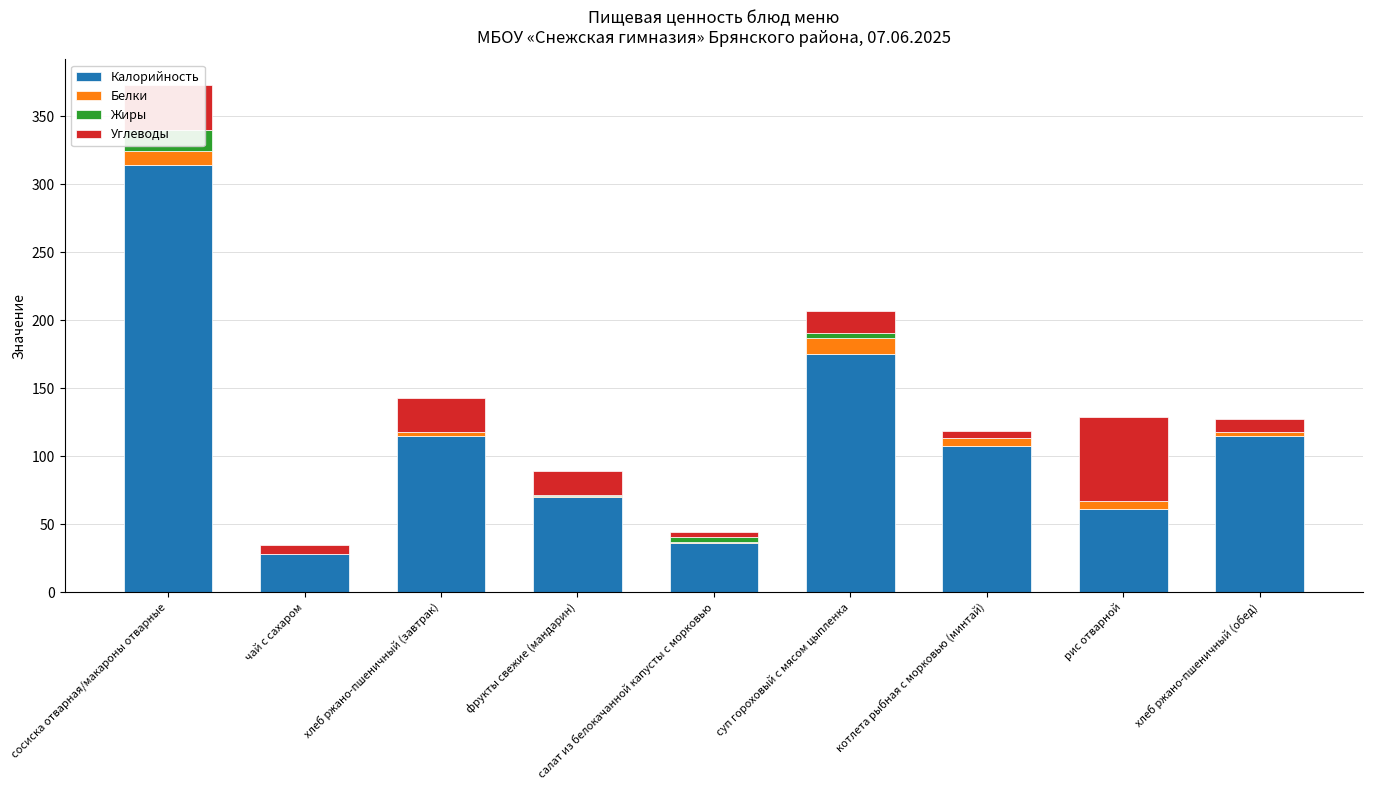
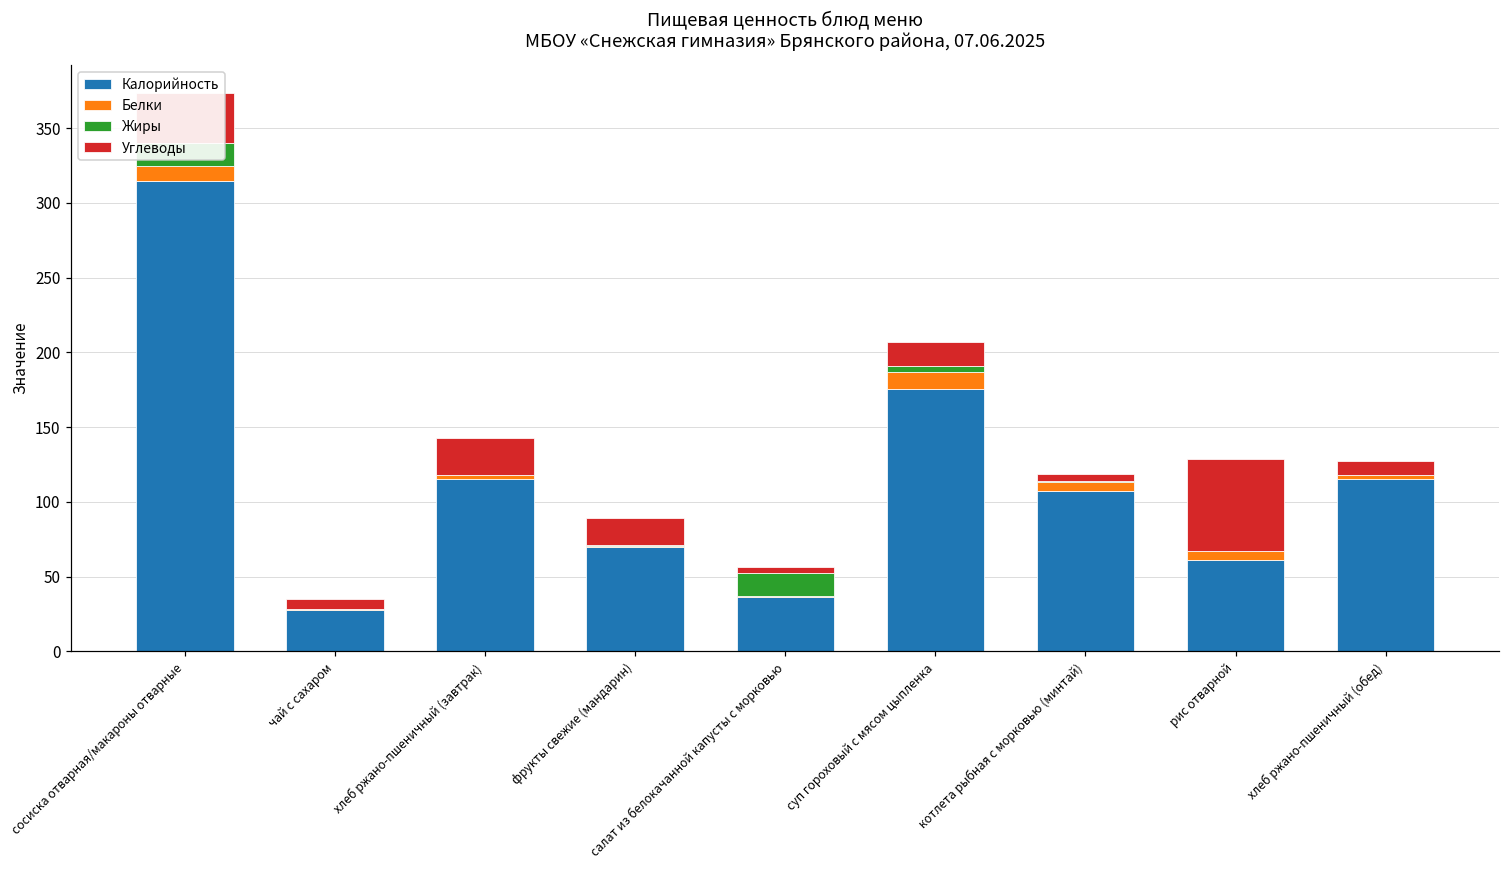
Жиры, салат из белокачанной капусты с морковью: 4 -> 16
